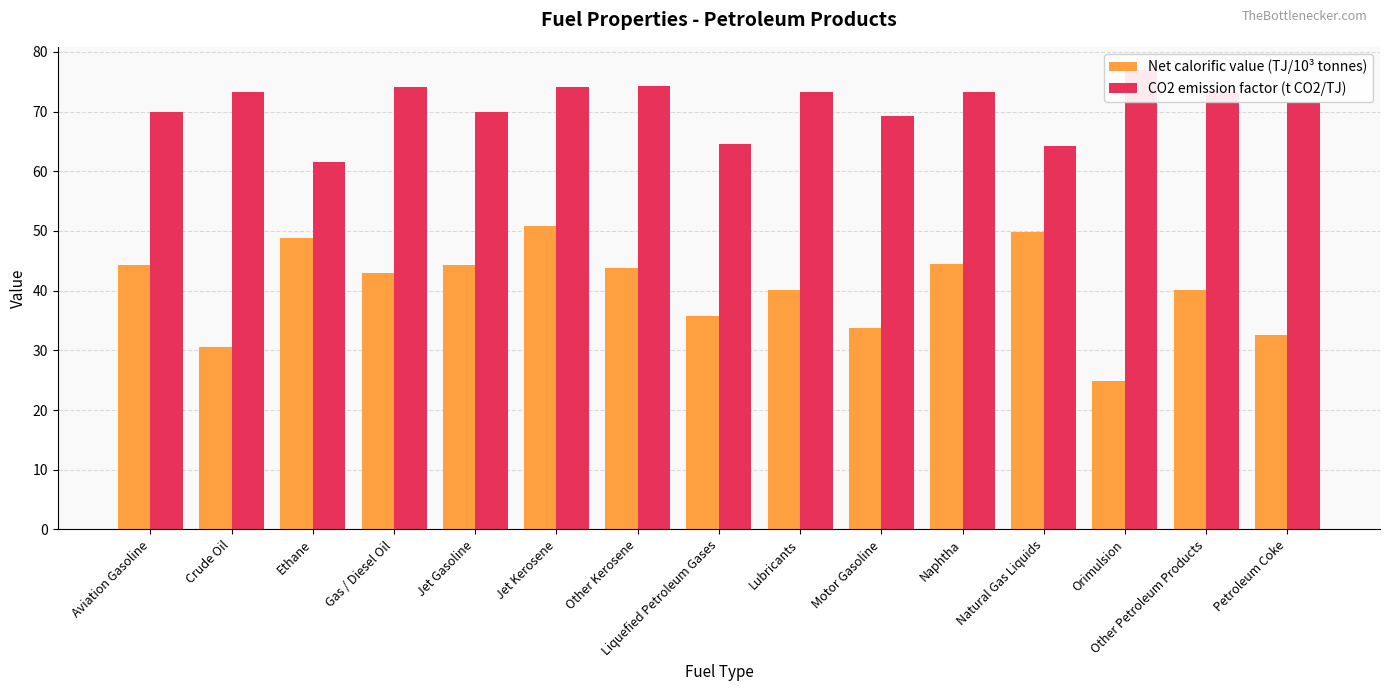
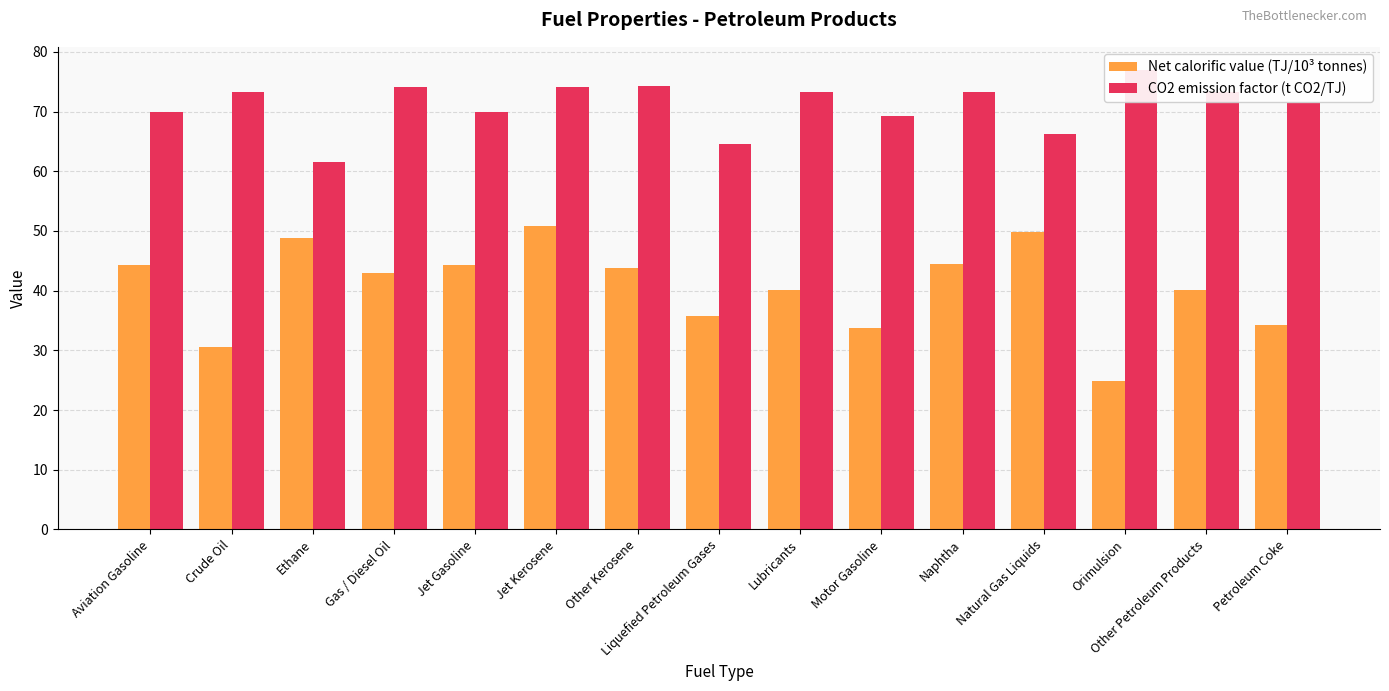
CO2 emission factor (t CO2/TJ), Natural Gas Liquids: 64 -> 66
Net calorific value (TJ/10³ tonnes), Petroleum Coke: 33 -> 34
